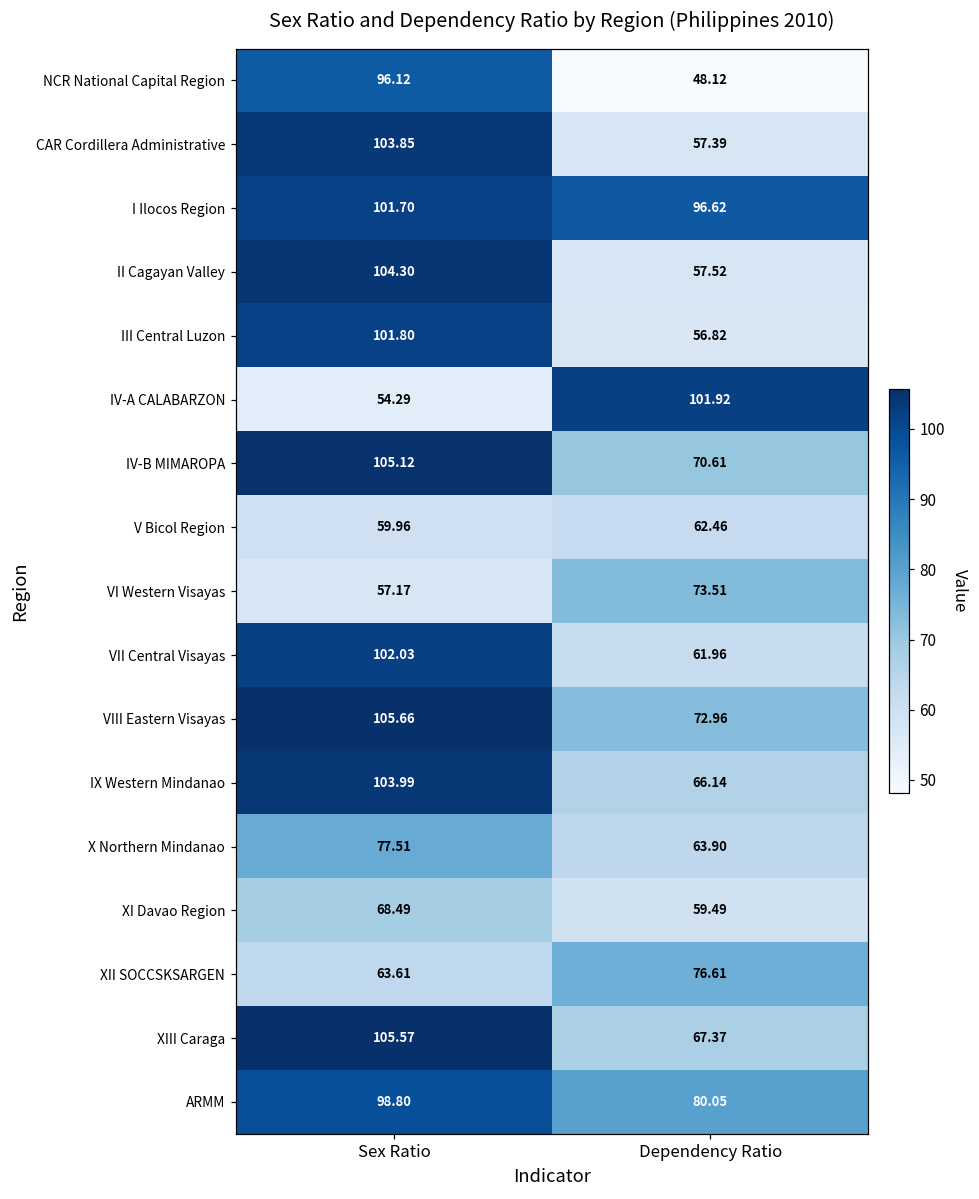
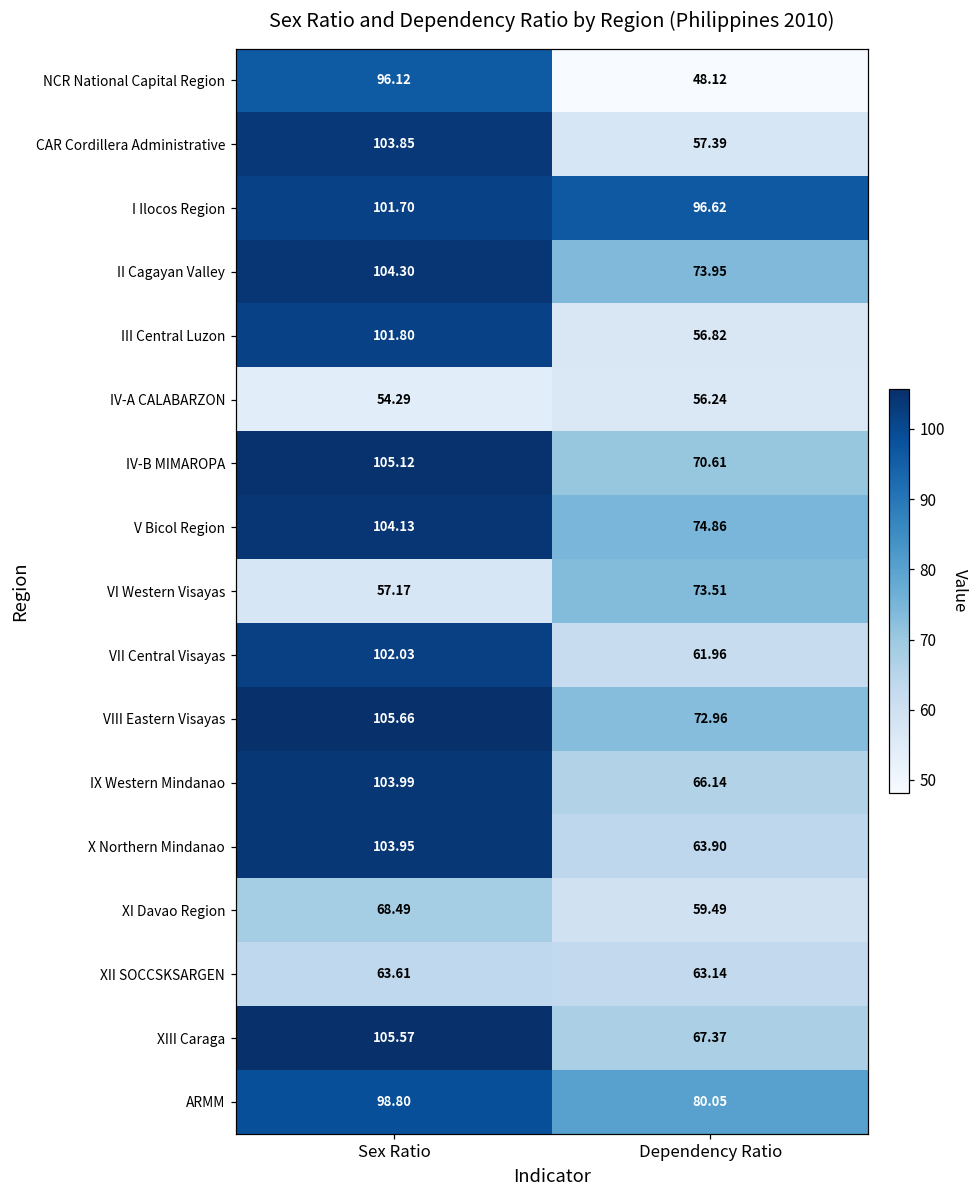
II Cagayan Valley, Dependency Ratio: 57.52 -> 73.95
IV-A CALABARZON, Dependency Ratio: 101.92 -> 56.24
V Bicol Region, Sex Ratio: 59.96 -> 104.13
V Bicol Region, Dependency Ratio: 62.46 -> 74.86
X Northern Mindanao, Sex Ratio: 77.51 -> 103.95
XII SOCCSKSARGEN, Dependency Ratio: 76.61 -> 63.14
